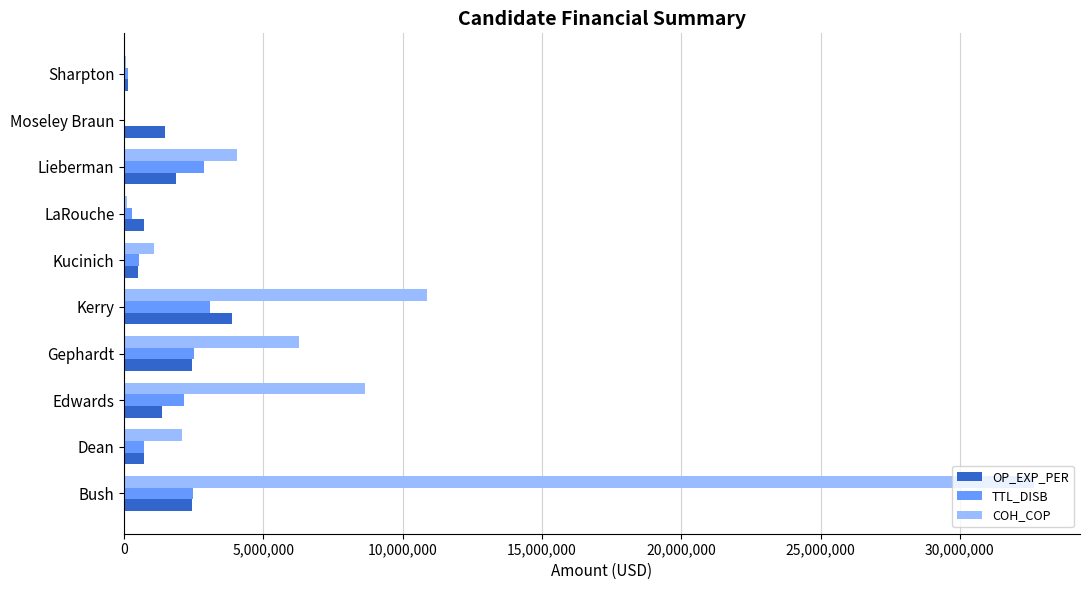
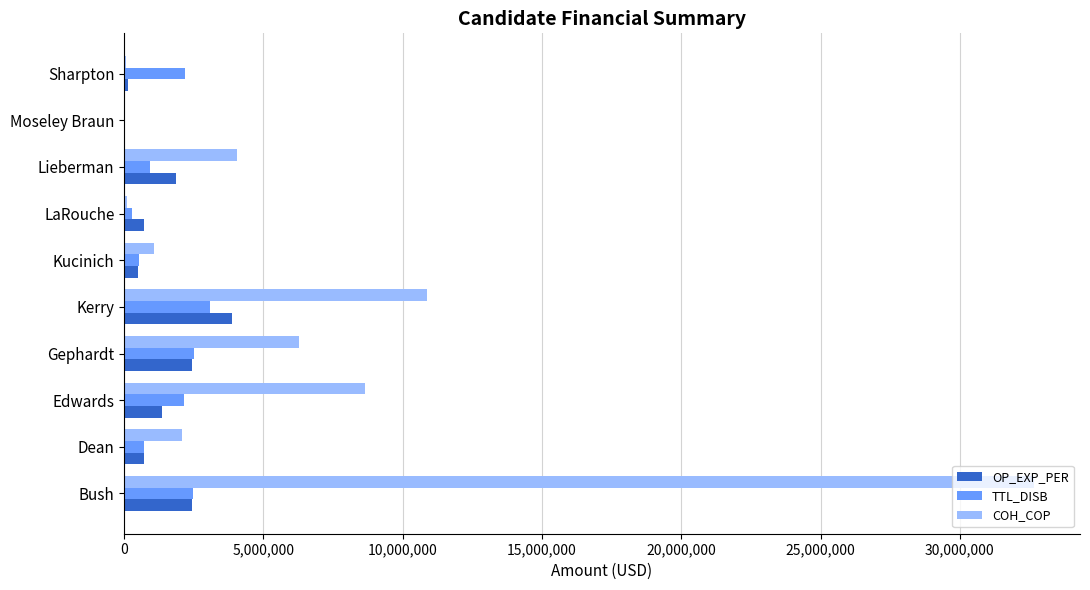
TTL_DISB, Sharpton: 100,000 -> 2,200,000
OP_EXP_PER, Moseley Braun: 1,500,000 -> 0
TTL_DISB, Lieberman: 2,900,000 -> 900,000
